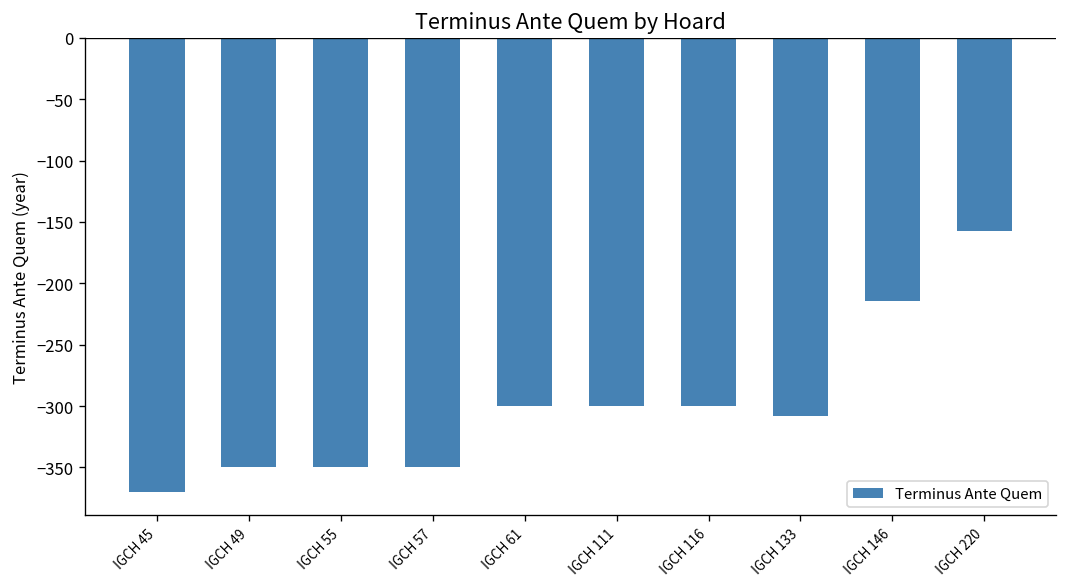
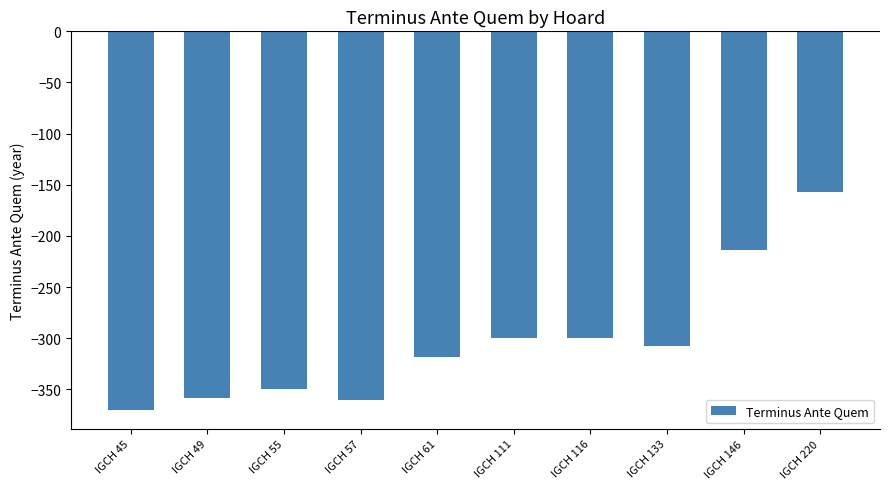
IGCH 49: -350 -> -358
IGCH 57: -350 -> -360
IGCH 61: -300 -> -318
